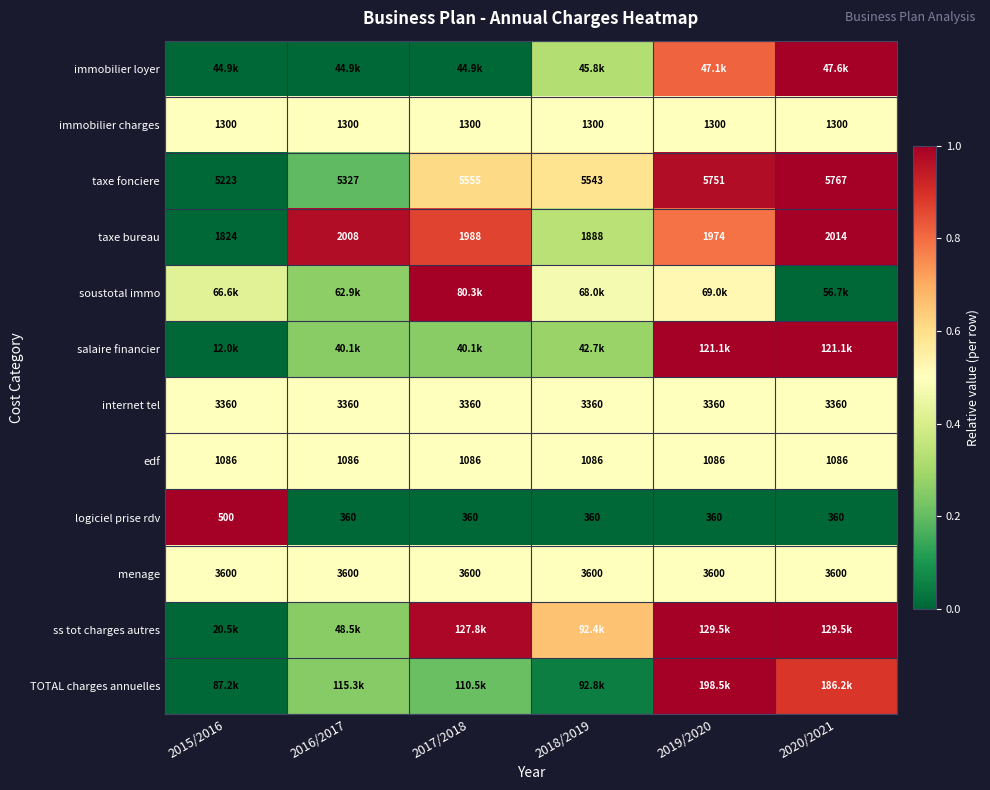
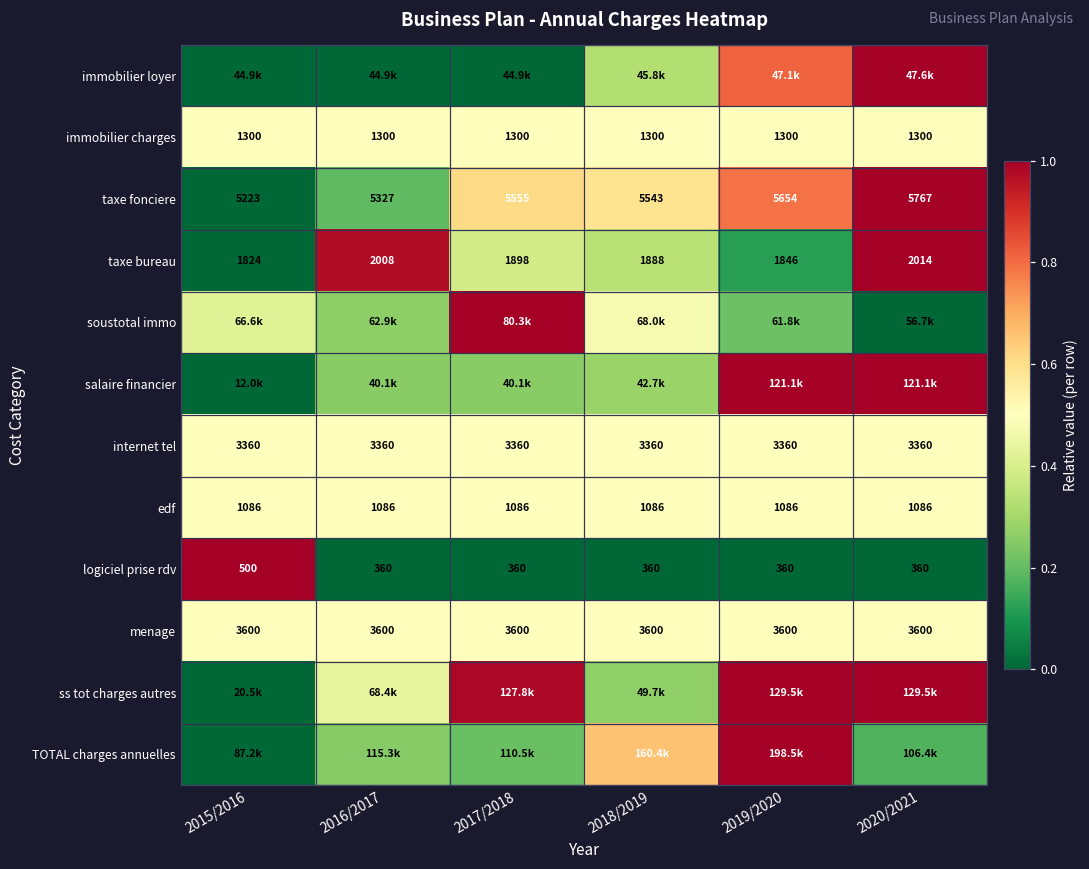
taxe fonciere, 2019/2020: 5751 -> 5654
taxe bureau, 2017/2018: 1988 -> 1898
taxe bureau, 2019/2020: 1974 -> 1846
soustotal immo, 2019/2020: 69.0k -> 61.8k
ss tot charges autres, 2016/2017: 48.5k -> 68.4k
ss tot charges autres, 2018/2019: 92.4k -> 49.7k
TOTAL charges annuelles, 2018/2019: 92.8k -> 160.4k
TOTAL charges annuelles, 2020/2021: 186.2k -> 106.4k
